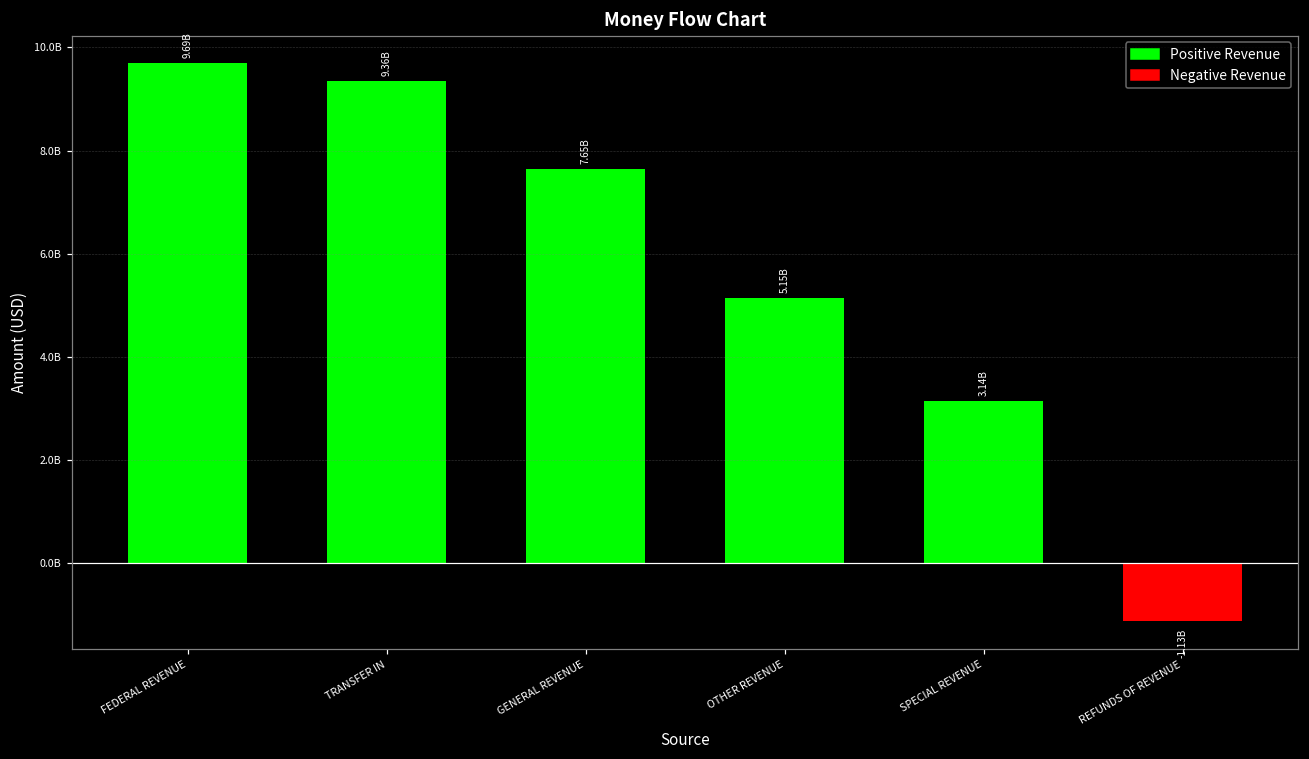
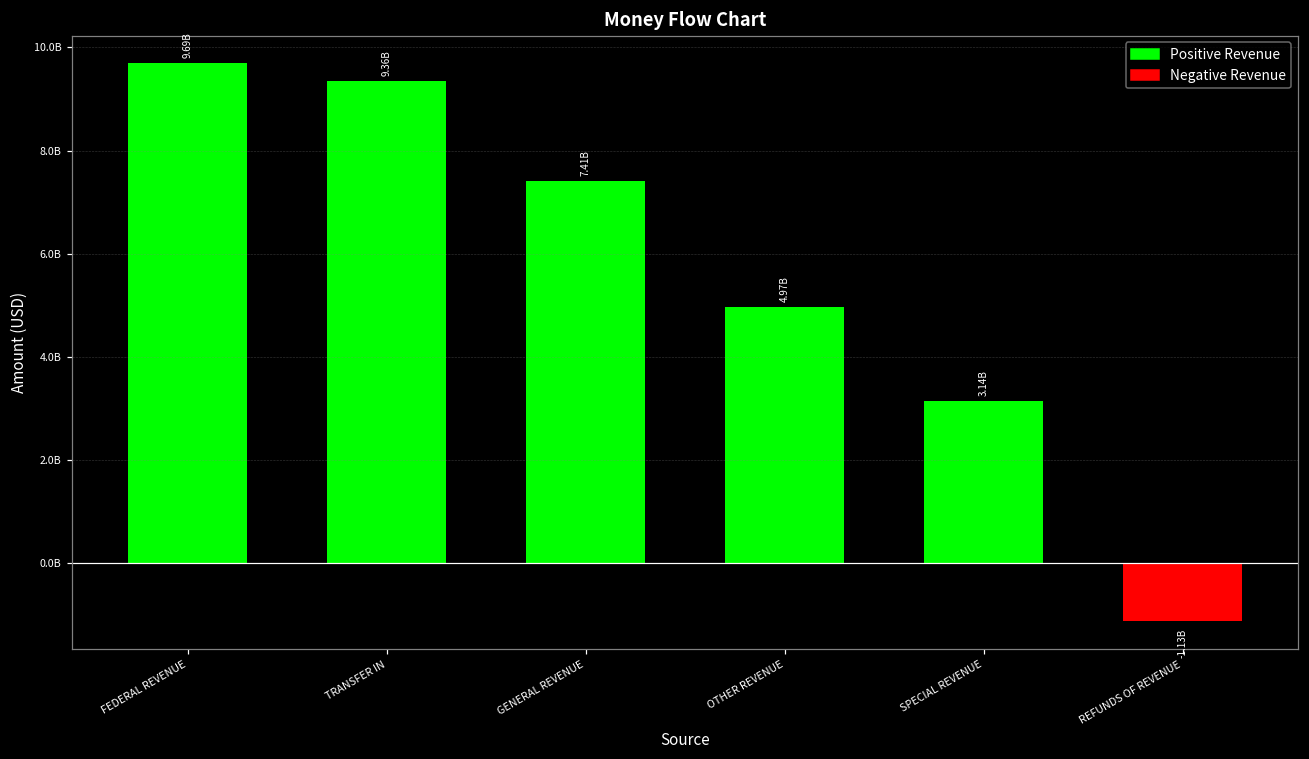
GENERAL REVENUE: 7.65B -> 7.41B
OTHER REVENUE: 5.15B -> 4.97B
